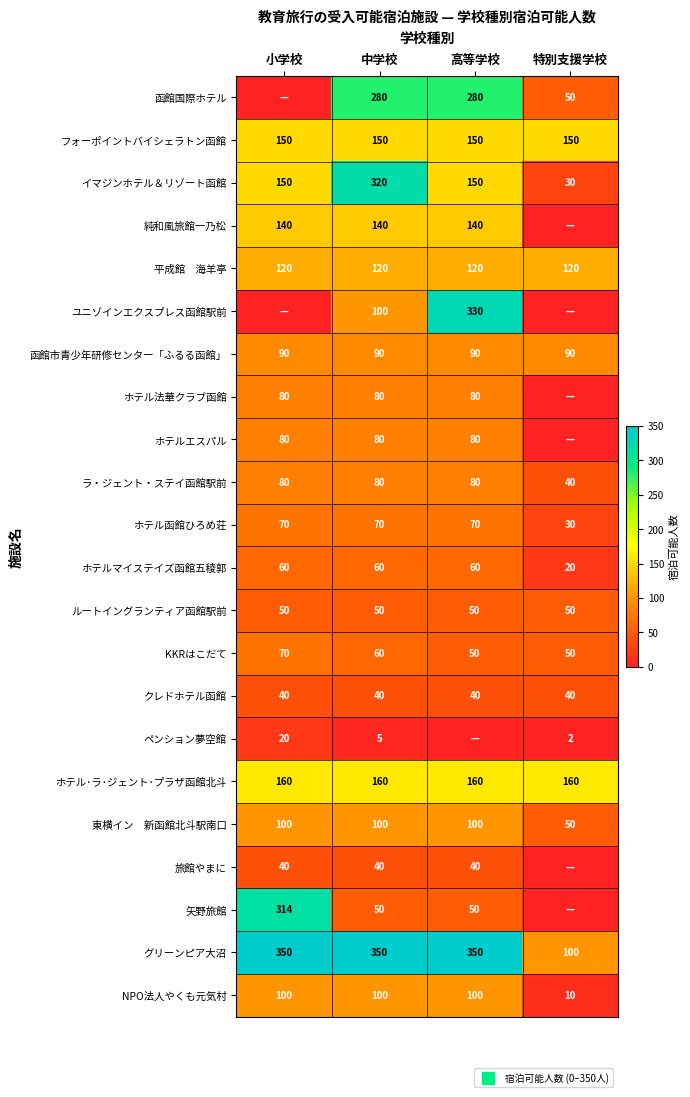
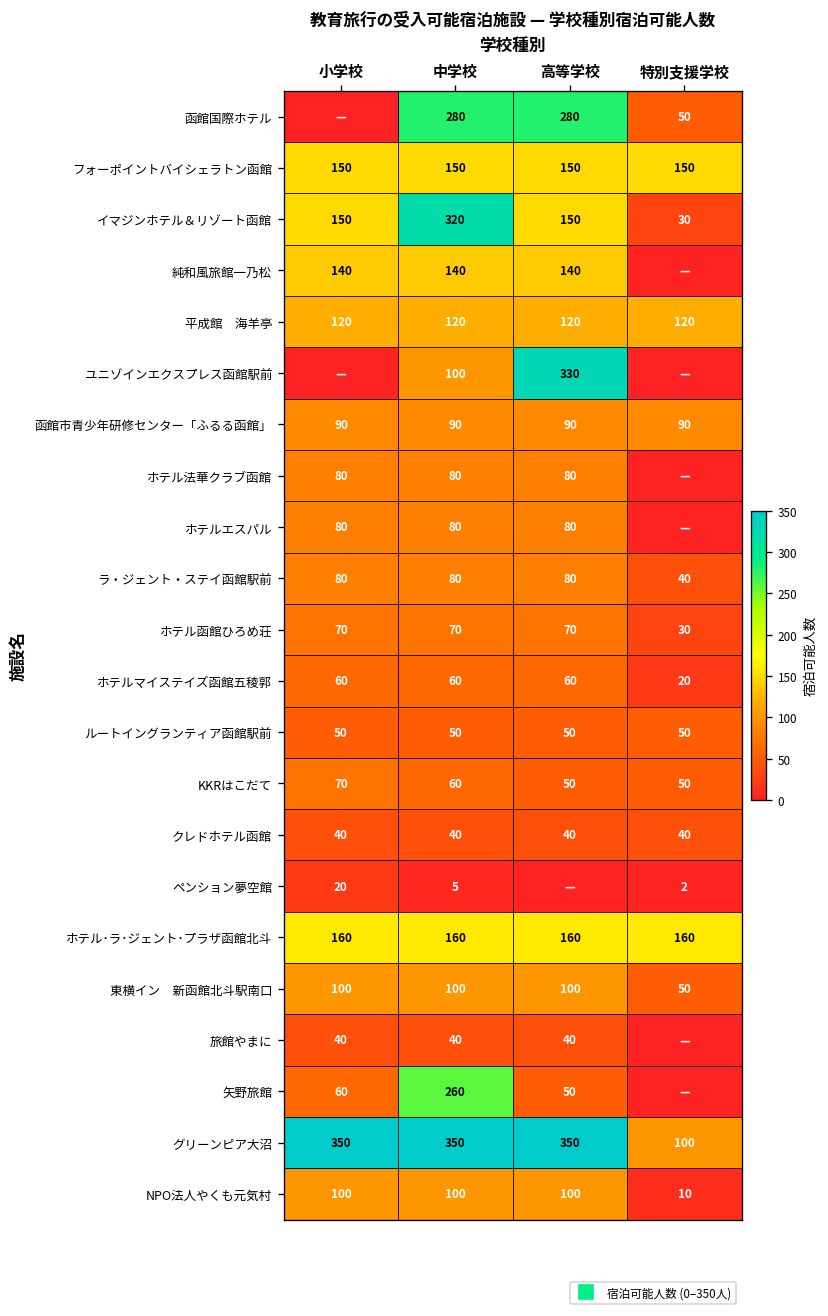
矢野旅館, 小学校: 314 -> 60
矢野旅館, 中学校: 50 -> 260
